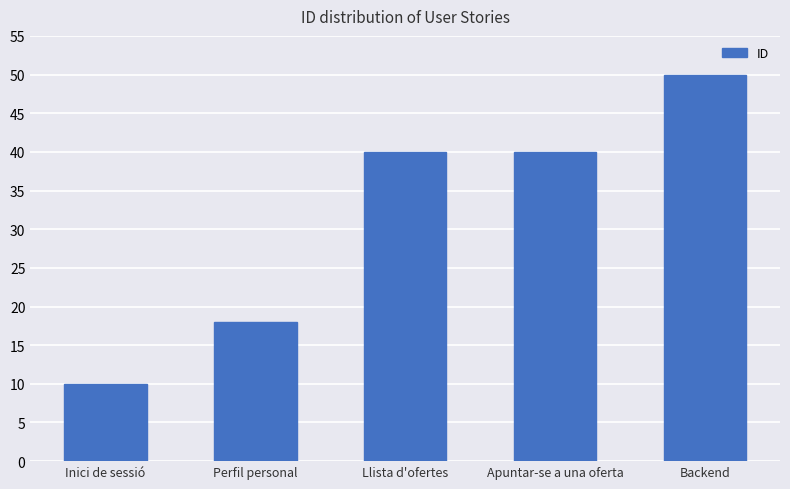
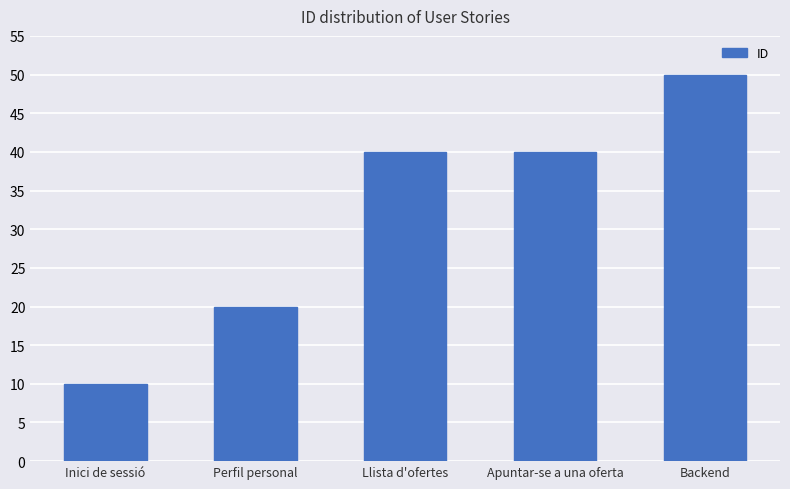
Perfil personal: 18 -> 20
